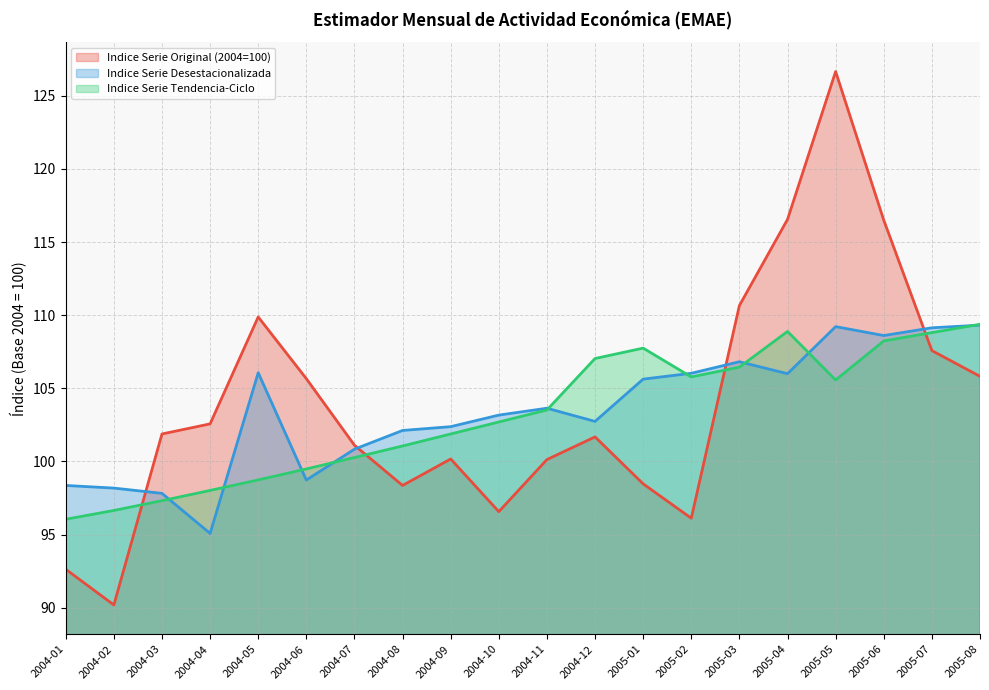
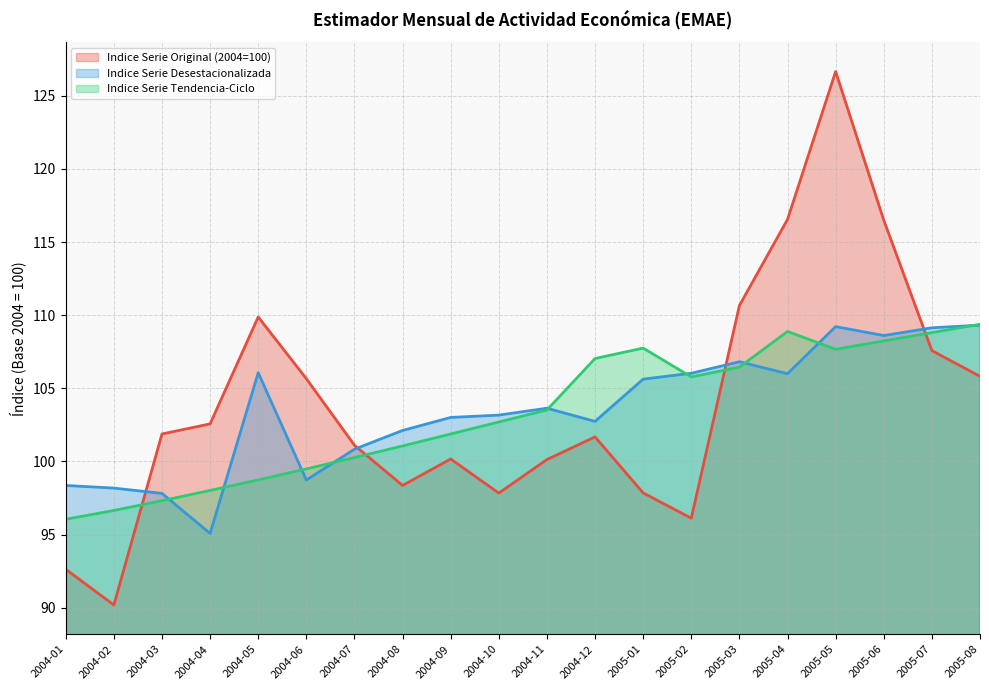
Indice Serie Desestacionalizada, 2004-09: 102.4 -> 103.0
Indice Serie Original (2004=100), 2004-10: 96.6 -> 97.8
Indice Serie Original (2004=100), 2005-01: 98.5 -> 97.9
Indice Serie Tendencia-Ciclo, 2005-05: 105.6 -> 107.7
